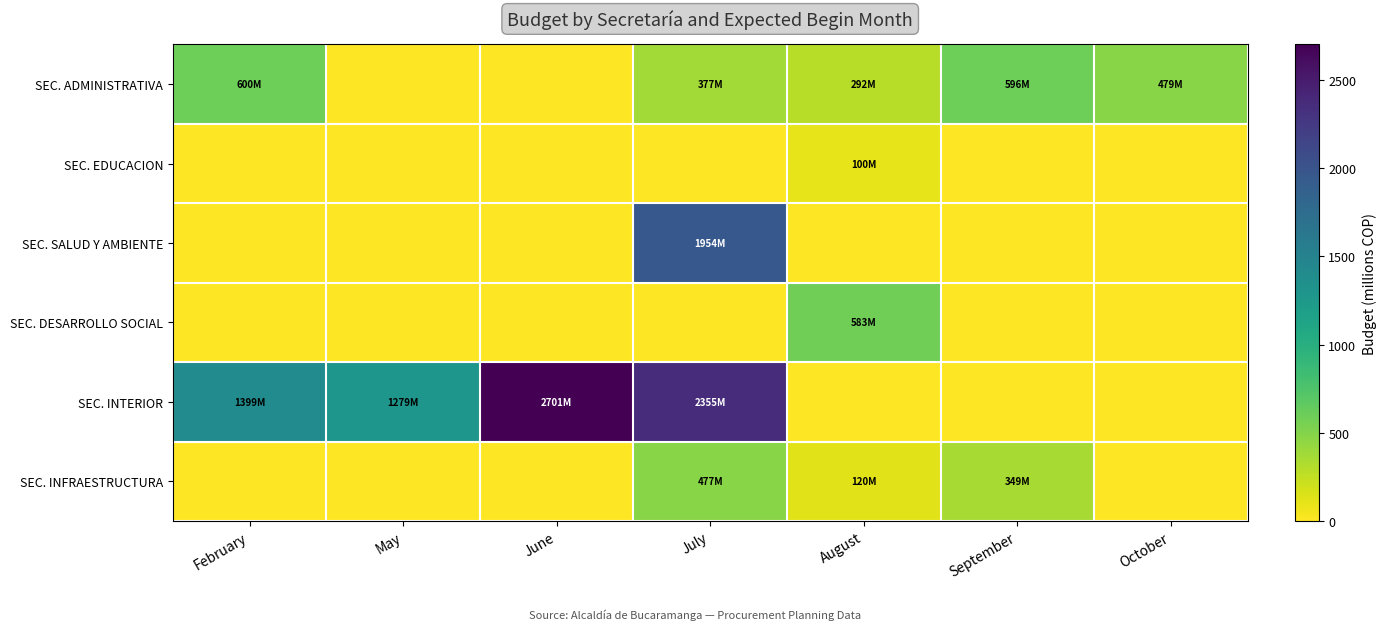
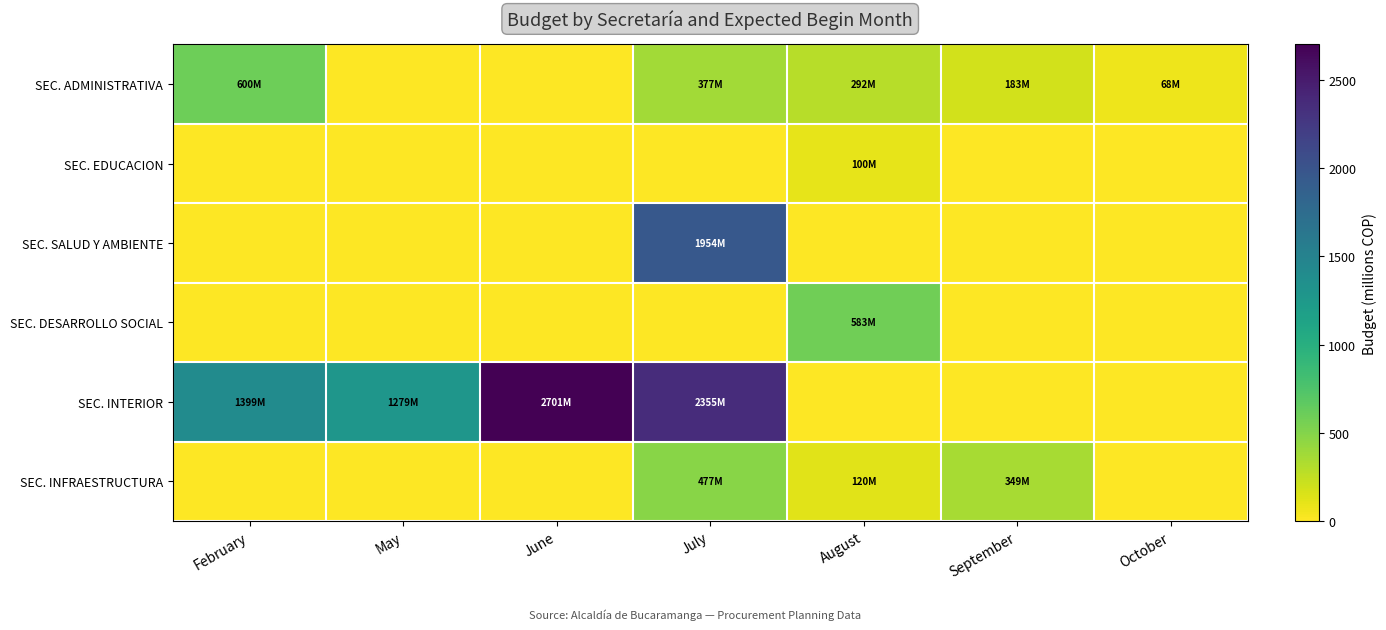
SEC. ADMINISTRATIVA, September: 596M -> 183M
SEC. ADMINISTRATIVA, October: 479M -> 68M
